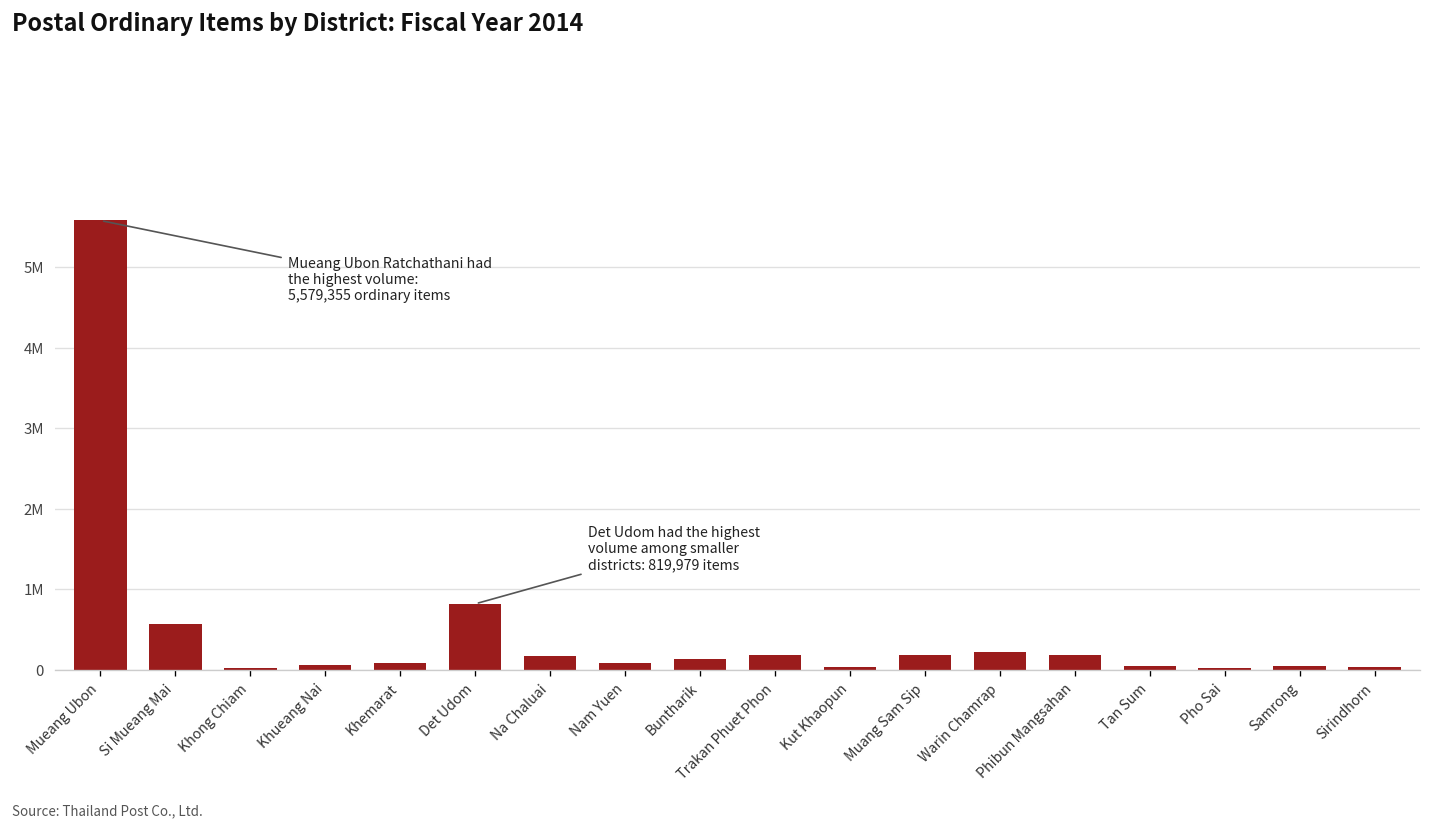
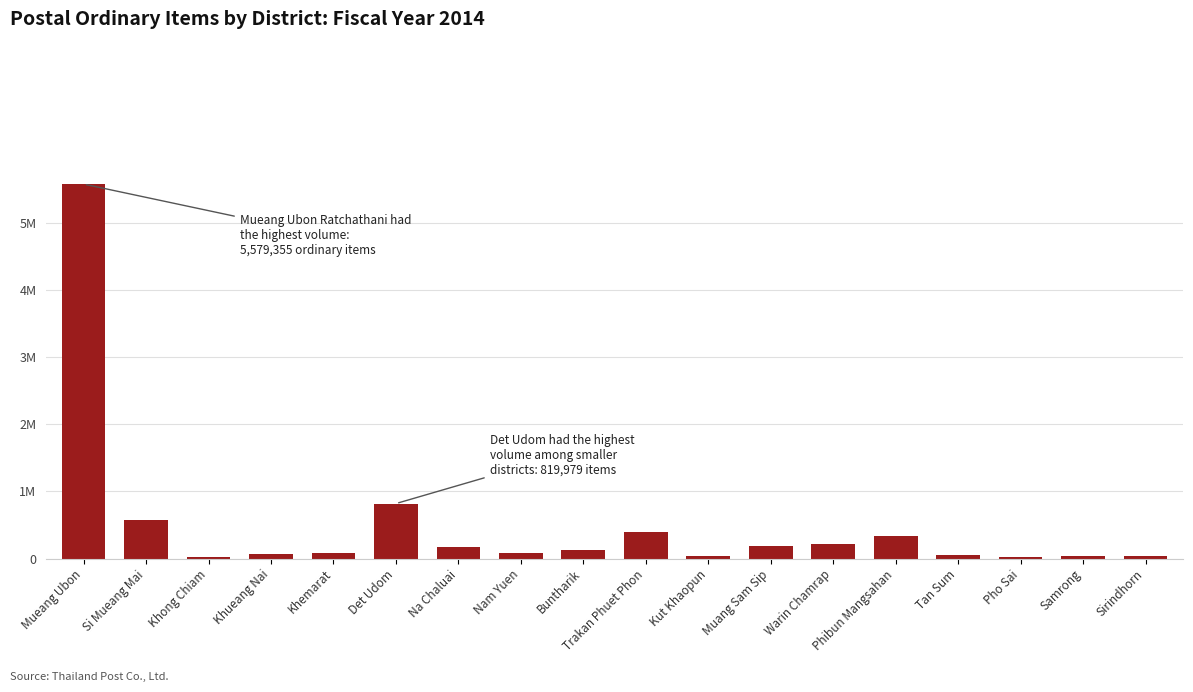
Trakan Phuet Phon: 200000 -> 400000
Phibun Mangsahan: 200000 -> 300000
